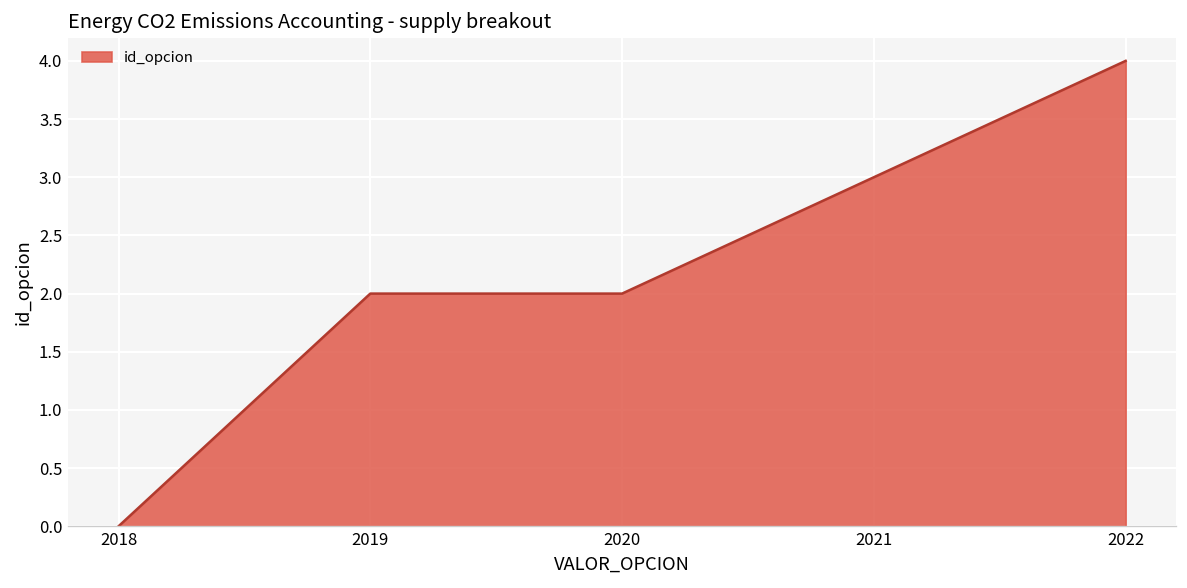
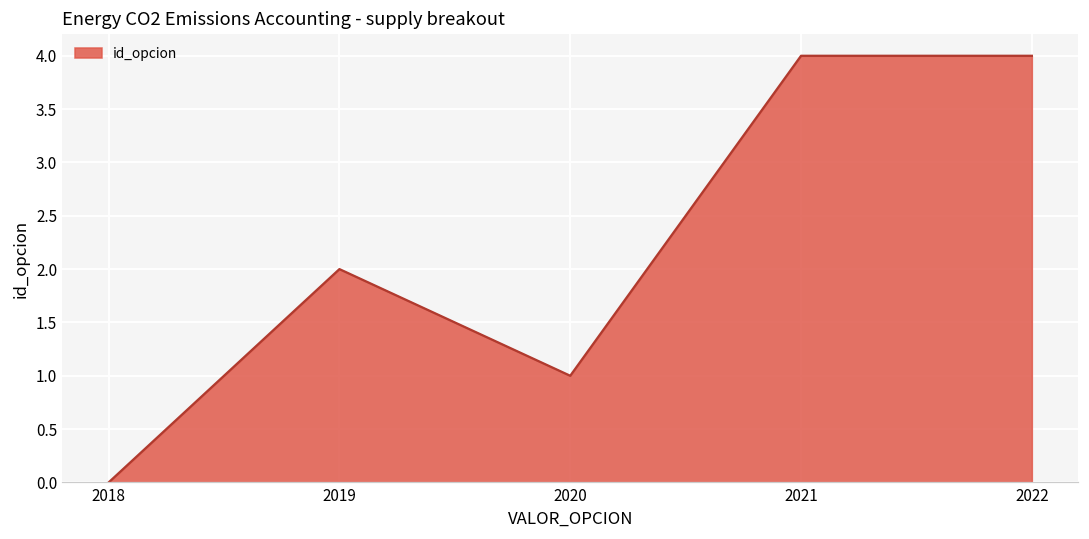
2020: 2 -> 1
2021: 3 -> 4
